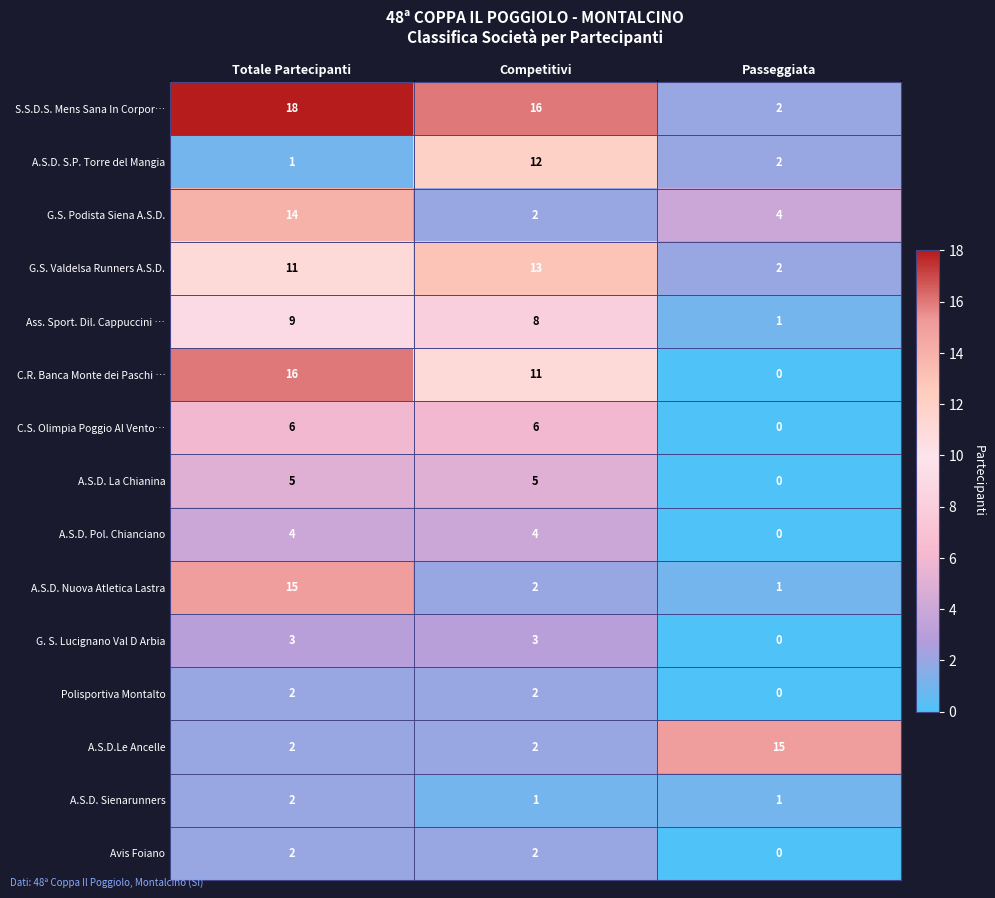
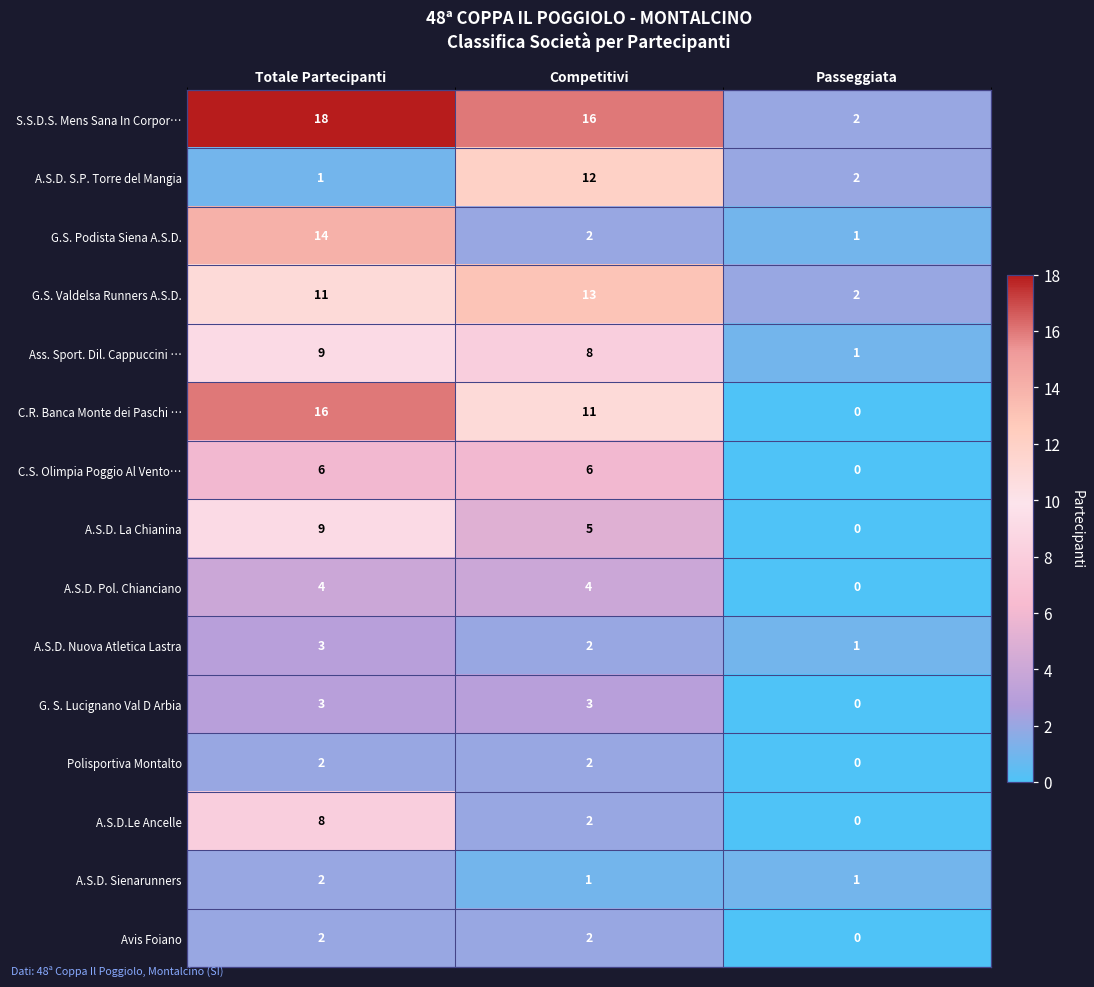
G.S. Podista Siena A.S.D., Passeggiata: 4 -> 1
A.S.D. La Chianina, Totale Partecipanti: 5 -> 9
A.S.D. Nuova Atletica Lastra, Totale Partecipanti: 15 -> 3
A.S.D.Le Ancelle, Totale Partecipanti: 2 -> 8
A.S.D.Le Ancelle, Passeggiata: 15 -> 0
